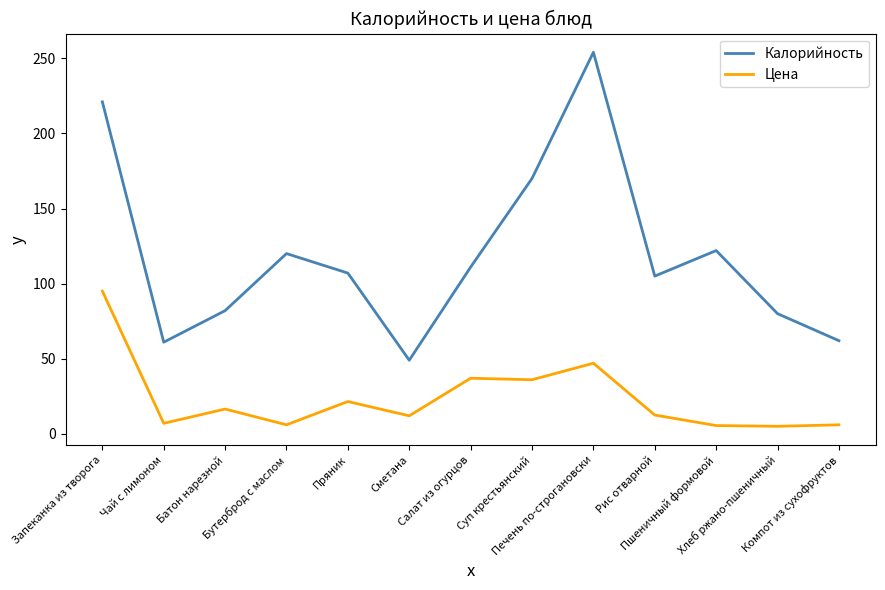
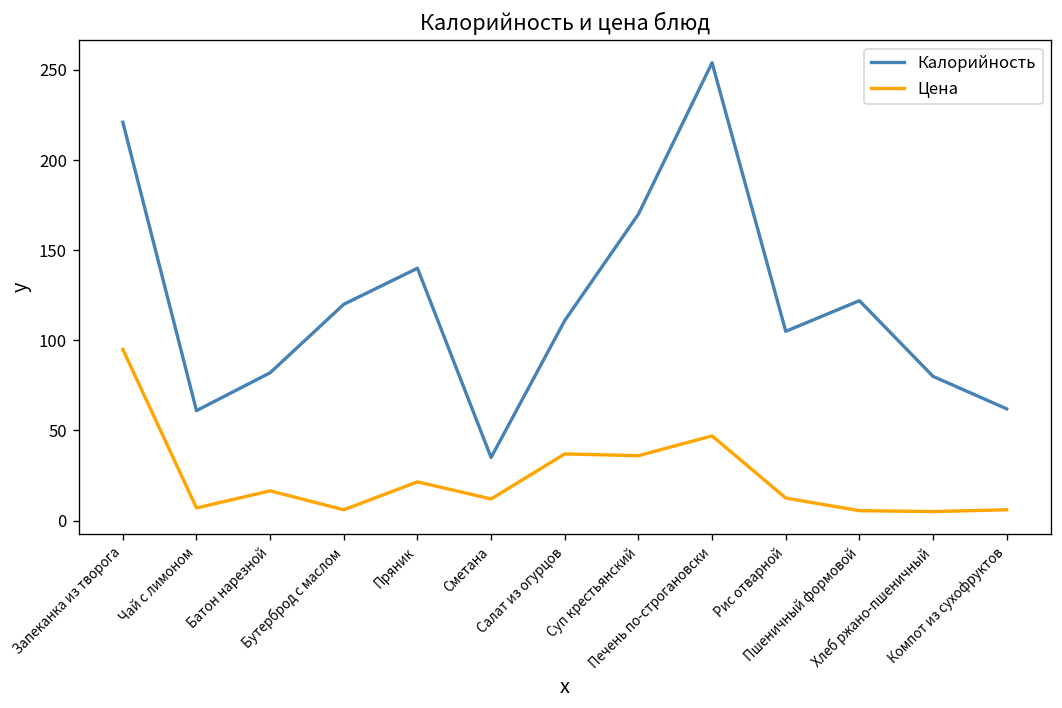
Калорийность, Пряник: 107 -> 140
Калорийность, Сметана: 49 -> 35
